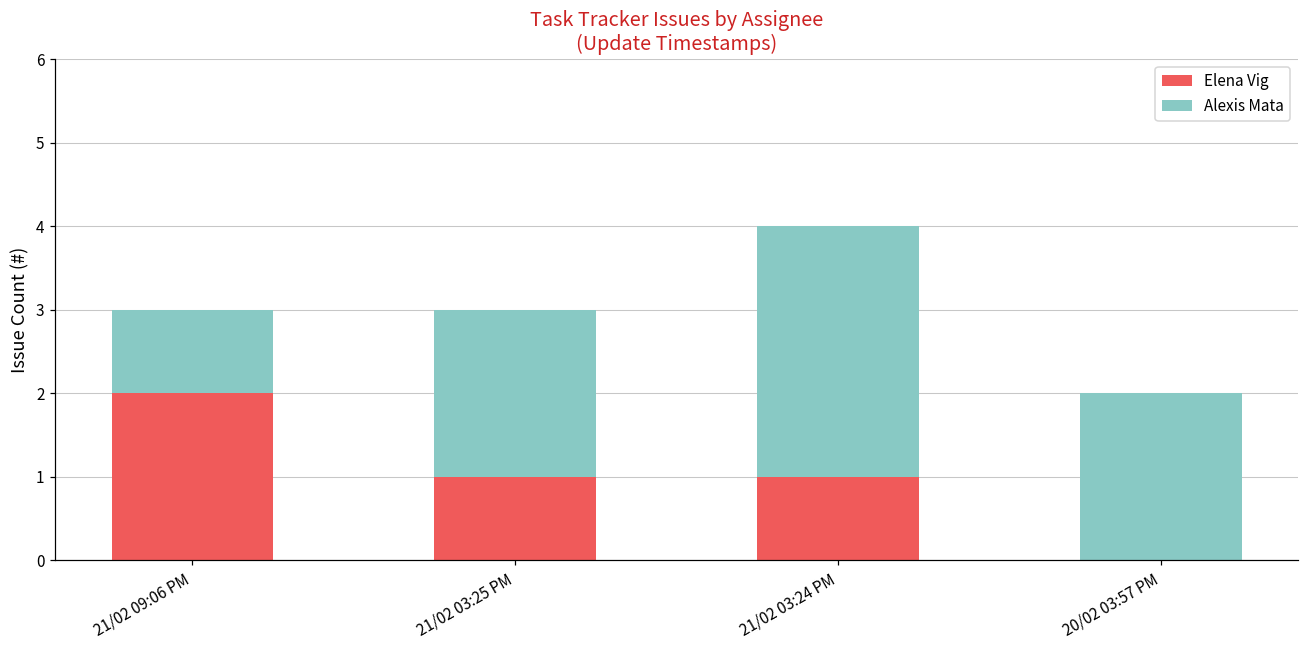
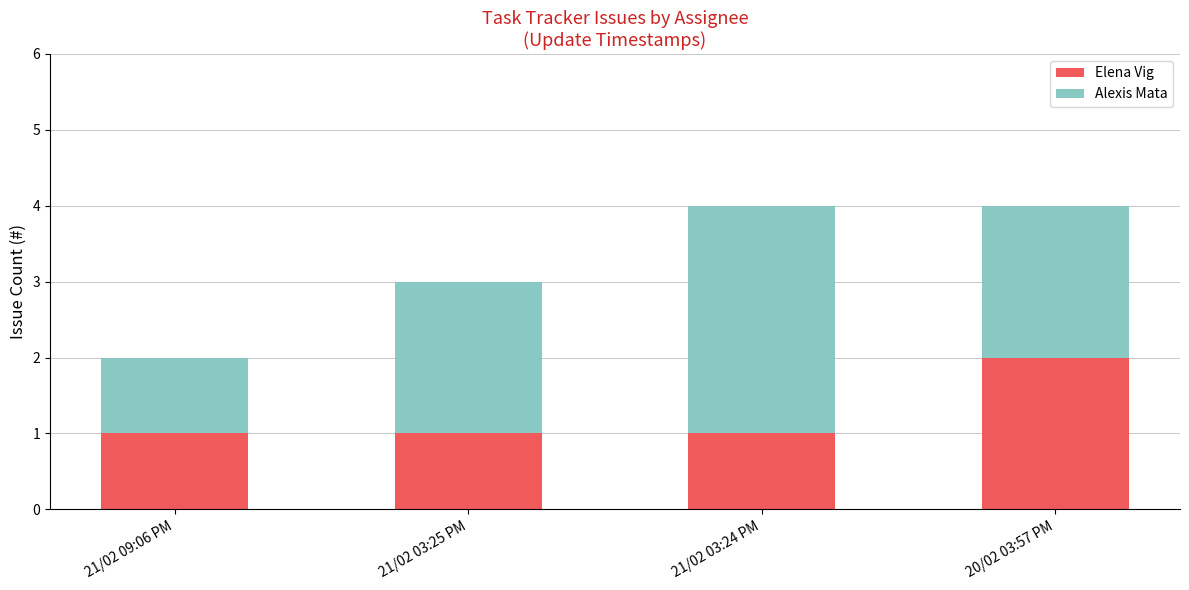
Elena Vig, 21/02 09:06 PM: 2 -> 1
Elena Vig, 20/02 03:57 PM: 0 -> 2
